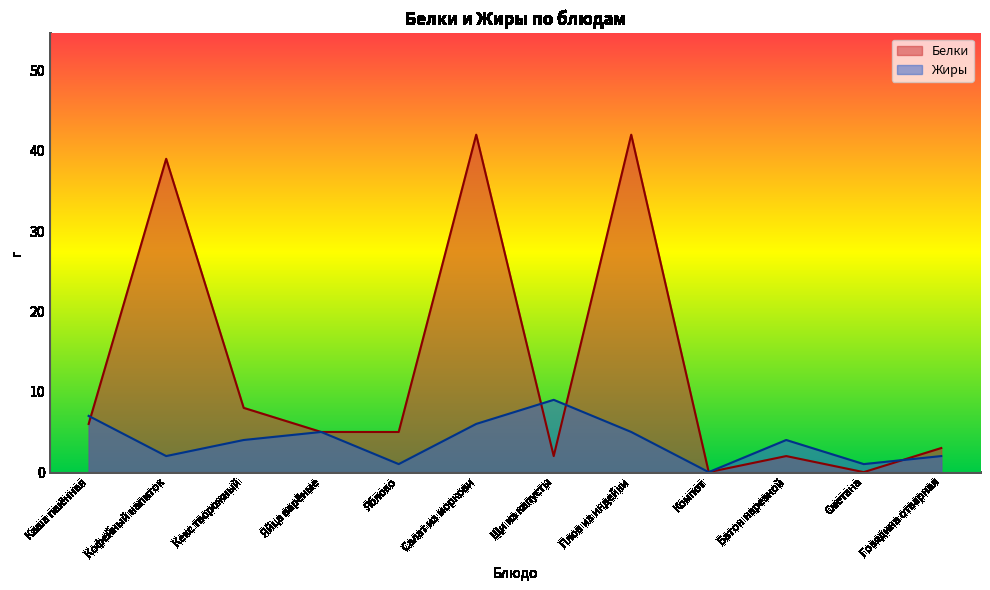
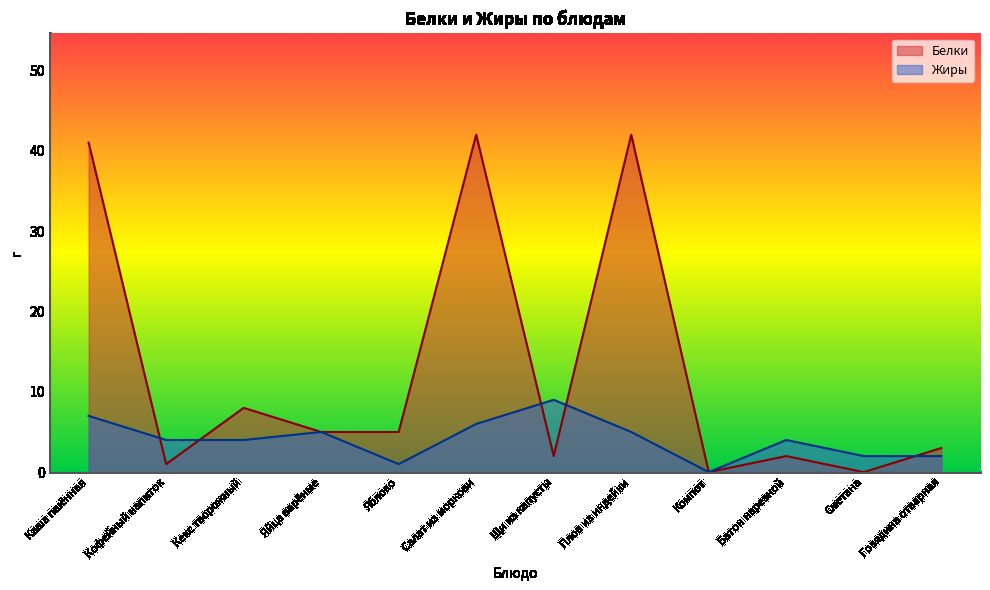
Белки, Каша пшённая: 6 -> 41
Белки, Кофейный напиток: 39 -> 1
Жиры, Кофейный напиток: 2 -> 4
Жиры, Сметана: 1 -> 2
